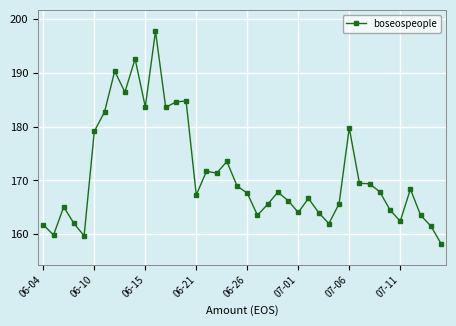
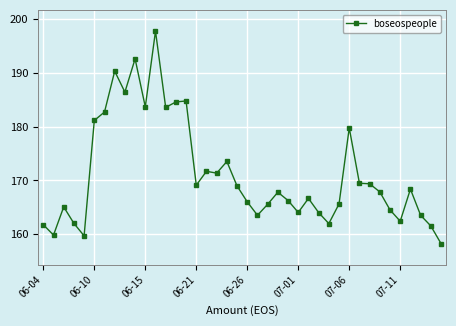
06-10: 179 -> 181
06-21: 167 -> 169
06-26: 168 -> 166
